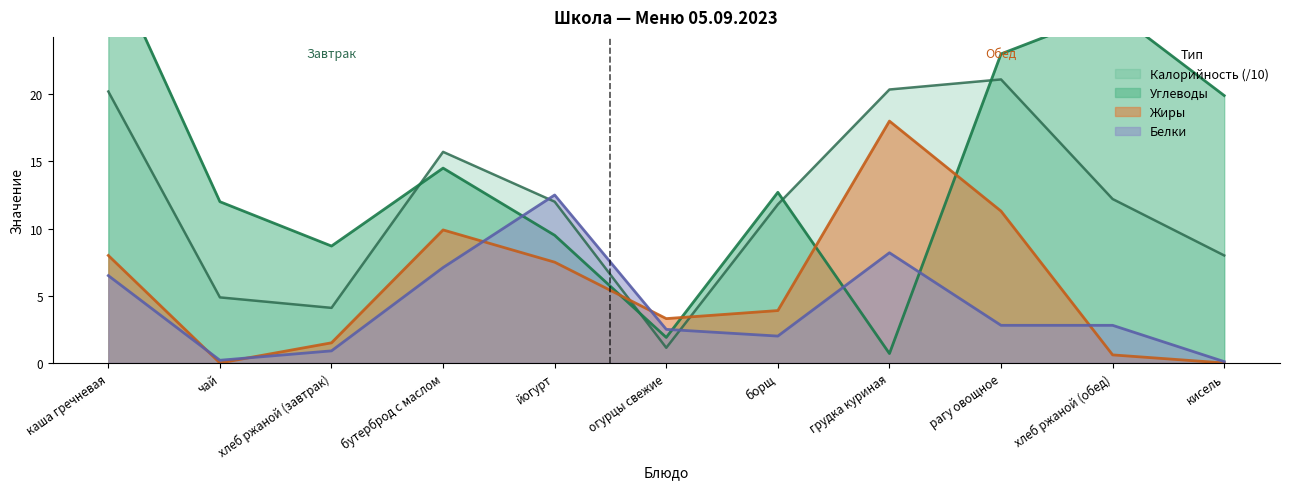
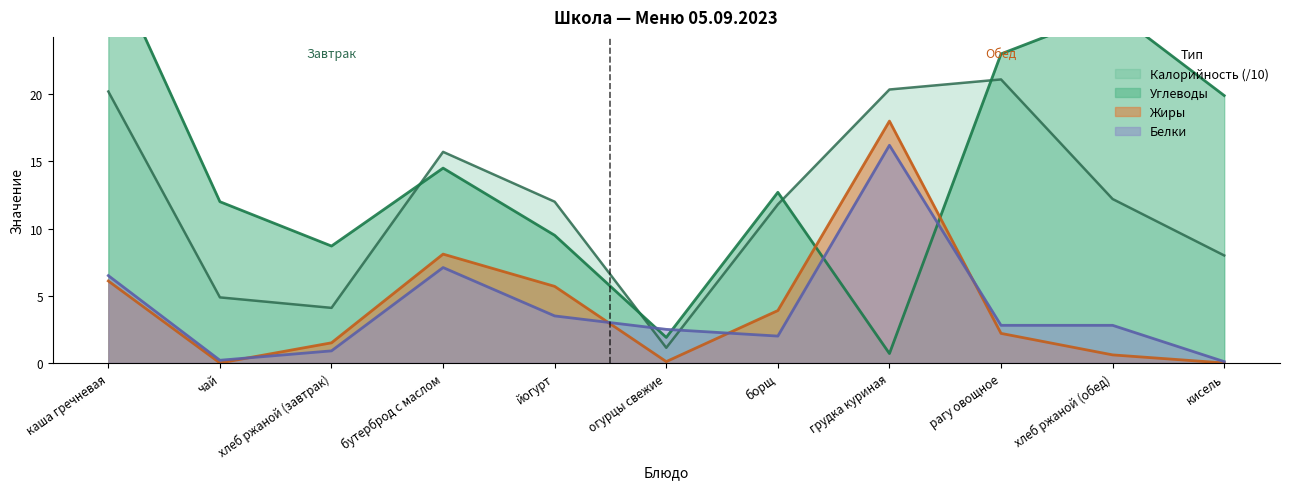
Жиры, каша гречневая: 8.0 -> 6.1
Жиры, бутерброд с маслом: 9.9 -> 8.1
Жиры, йогурт: 7.5 -> 5.7
Белки, йогурт: 12.5 -> 3.5
Жиры, огурцы свежие: 3.3 -> 0.1
Белки, грудка куриная: 8.2 -> 16.2
Жиры, рагу овощное: 11.3 -> 2.2
